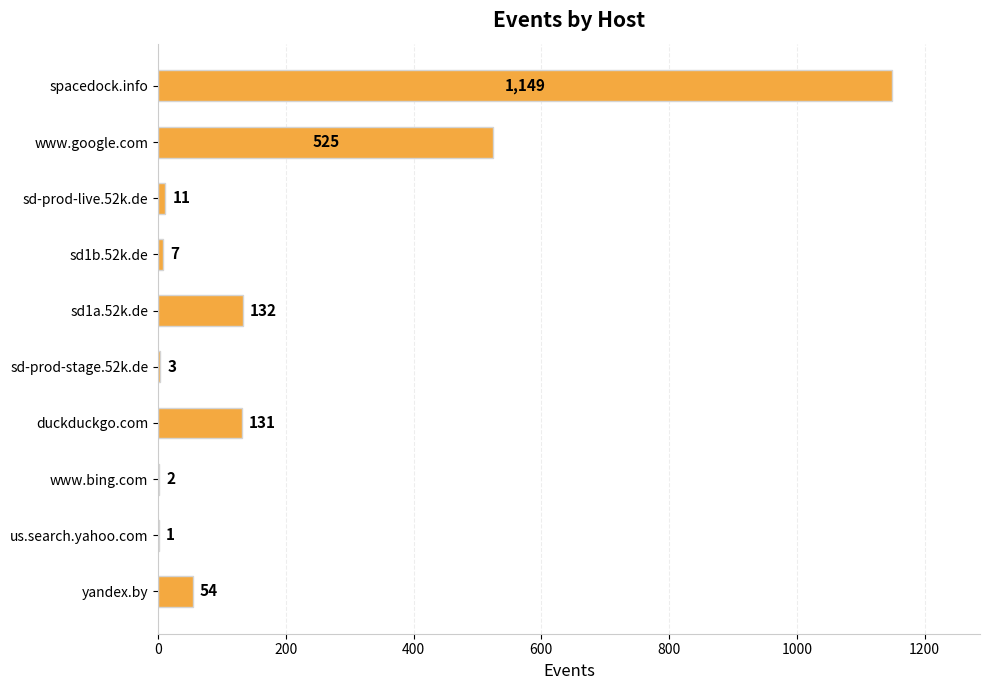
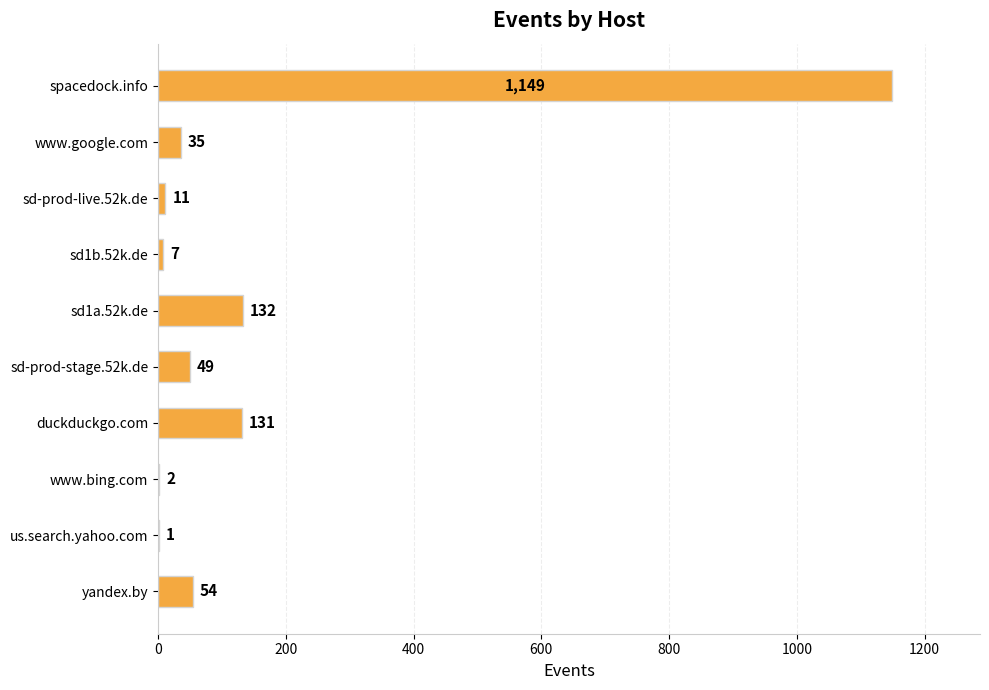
www.google.com: 525 -> 35
sd-prod-stage.52k.de: 3 -> 49
